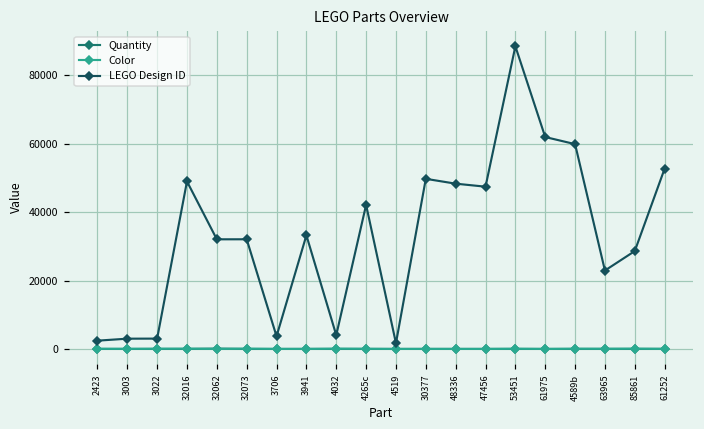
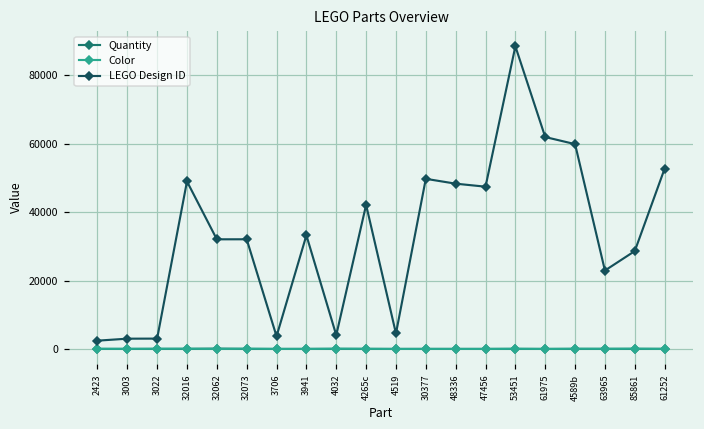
LEGO Design ID, 4519: 2000 -> 5000
